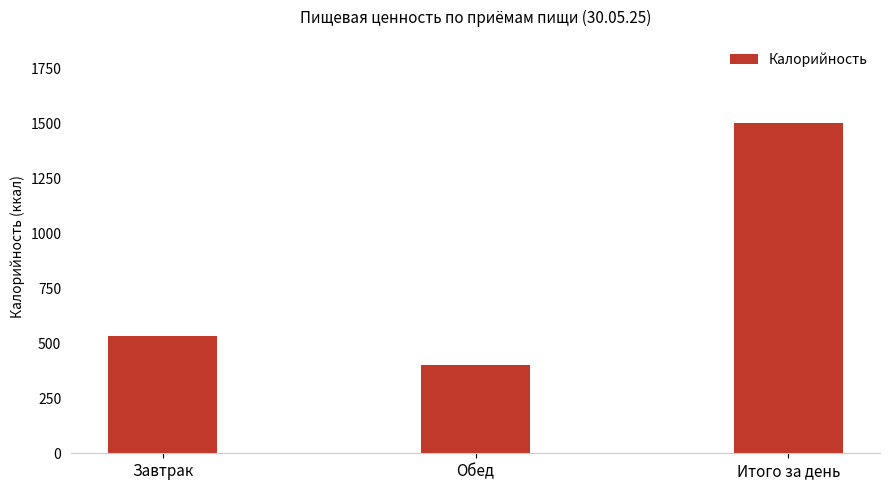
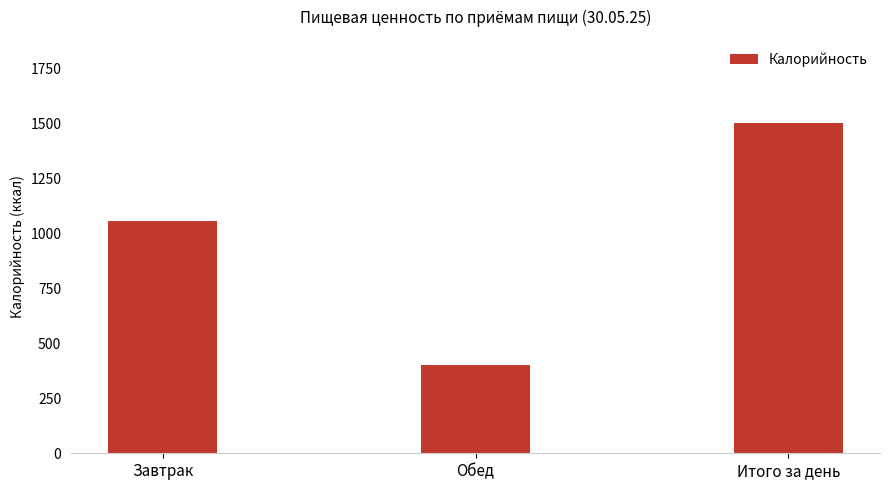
Завтрак: 540 -> 1060
